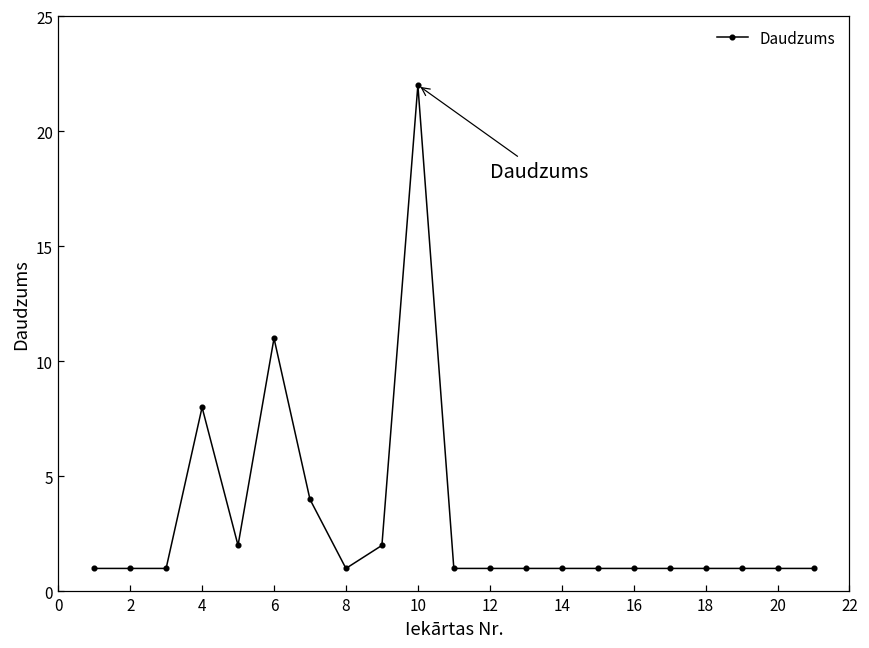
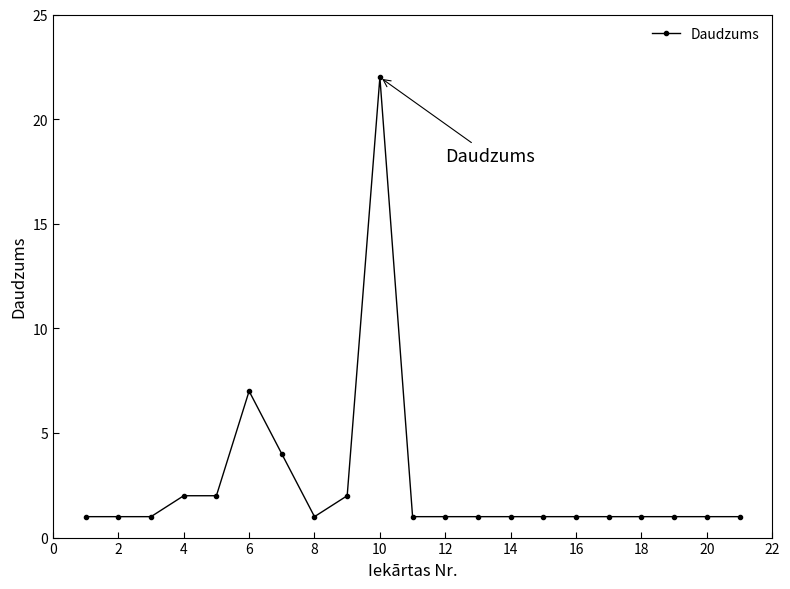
4: 8 -> 2
6: 11 -> 7
